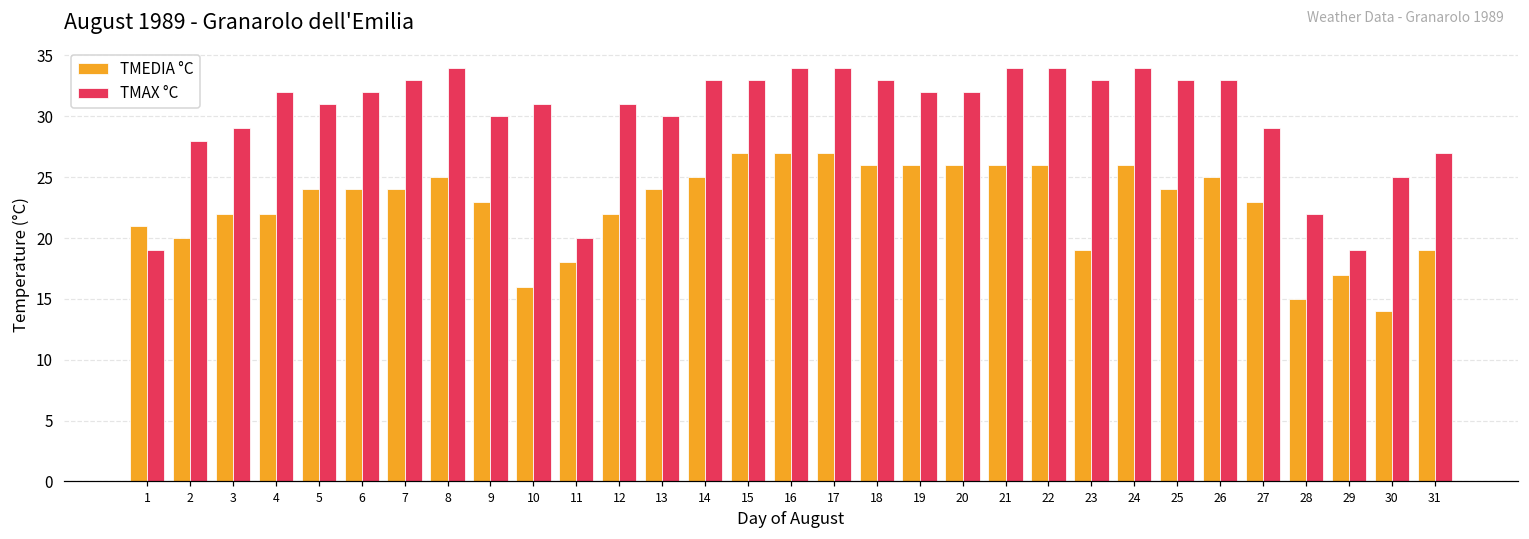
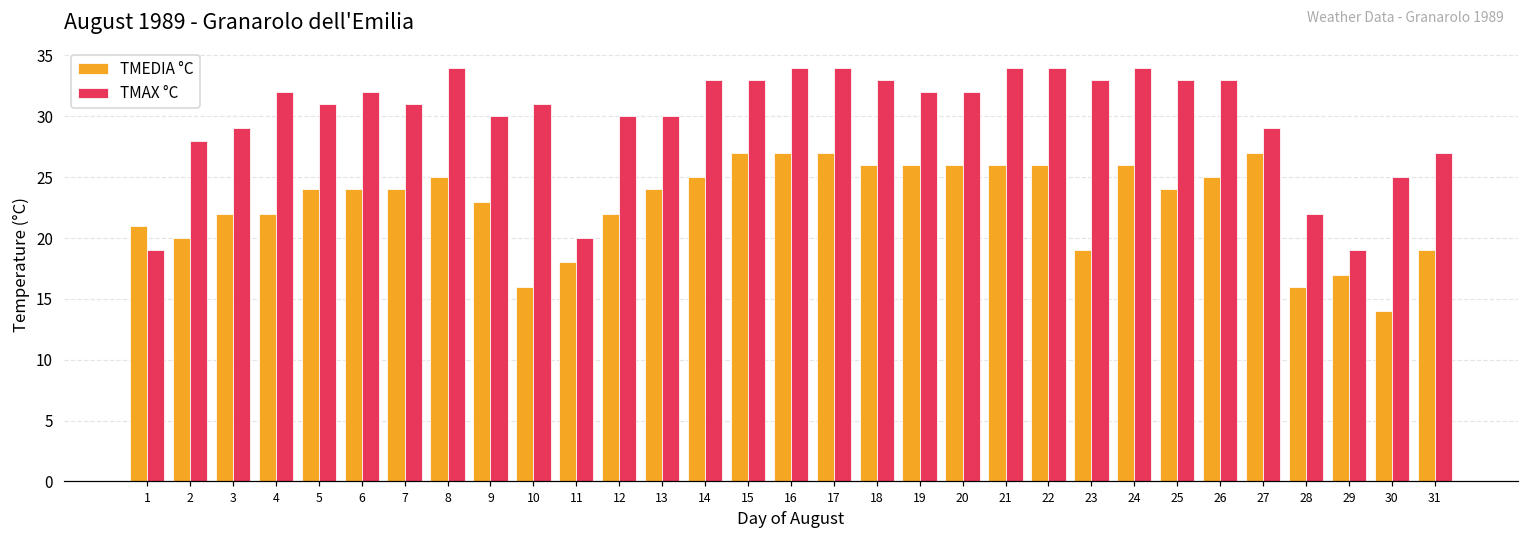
TMAX °C, 7: 33 -> 31
TMAX °C, 12: 31 -> 30
TMEDIA °C, 27: 23 -> 27
TMEDIA °C, 28: 15 -> 16
